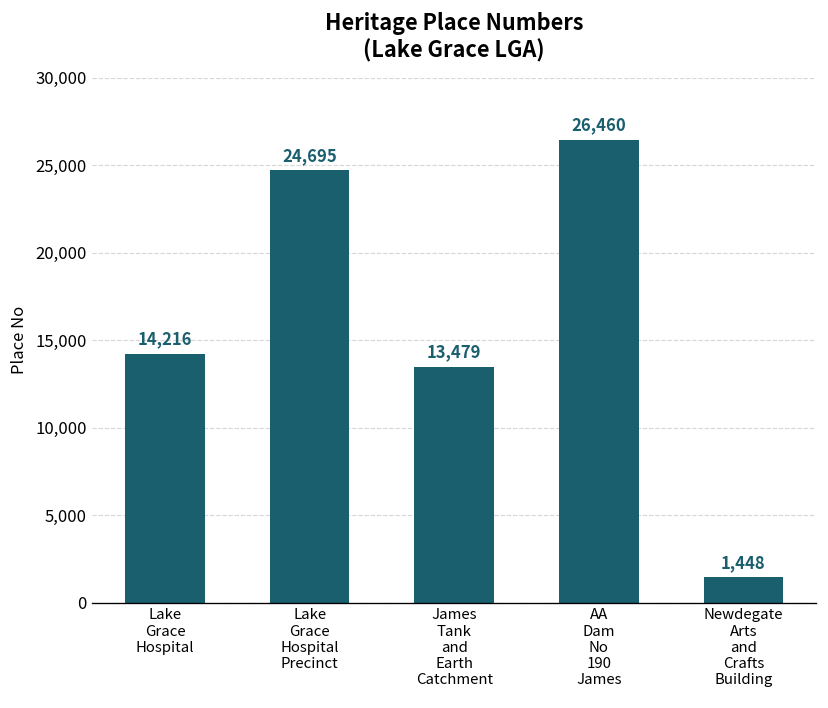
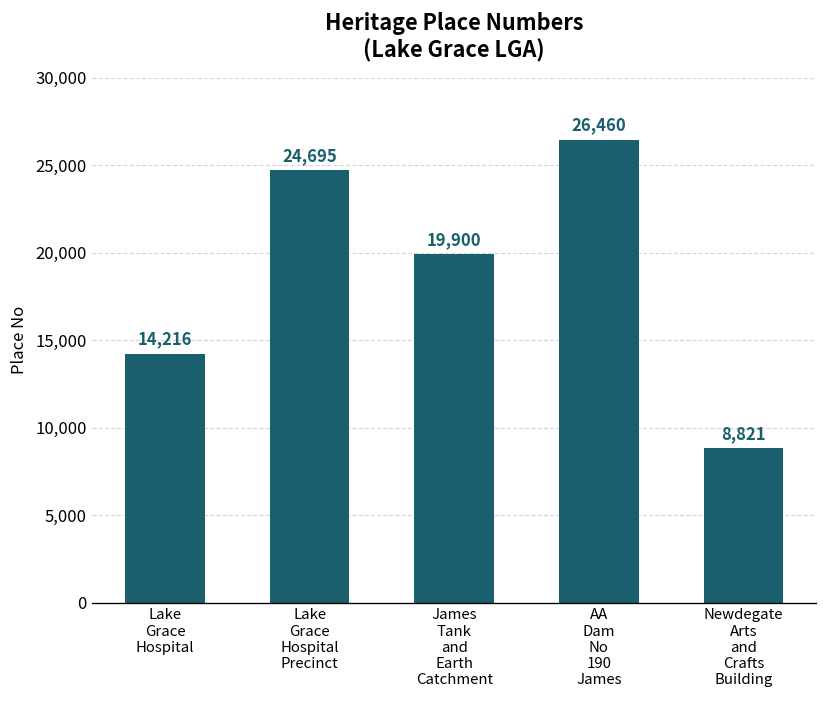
James Tank and Earth Catchment: 13,479 -> 19,900
Newdegate Arts and Crafts Building: 1,448 -> 8,821
